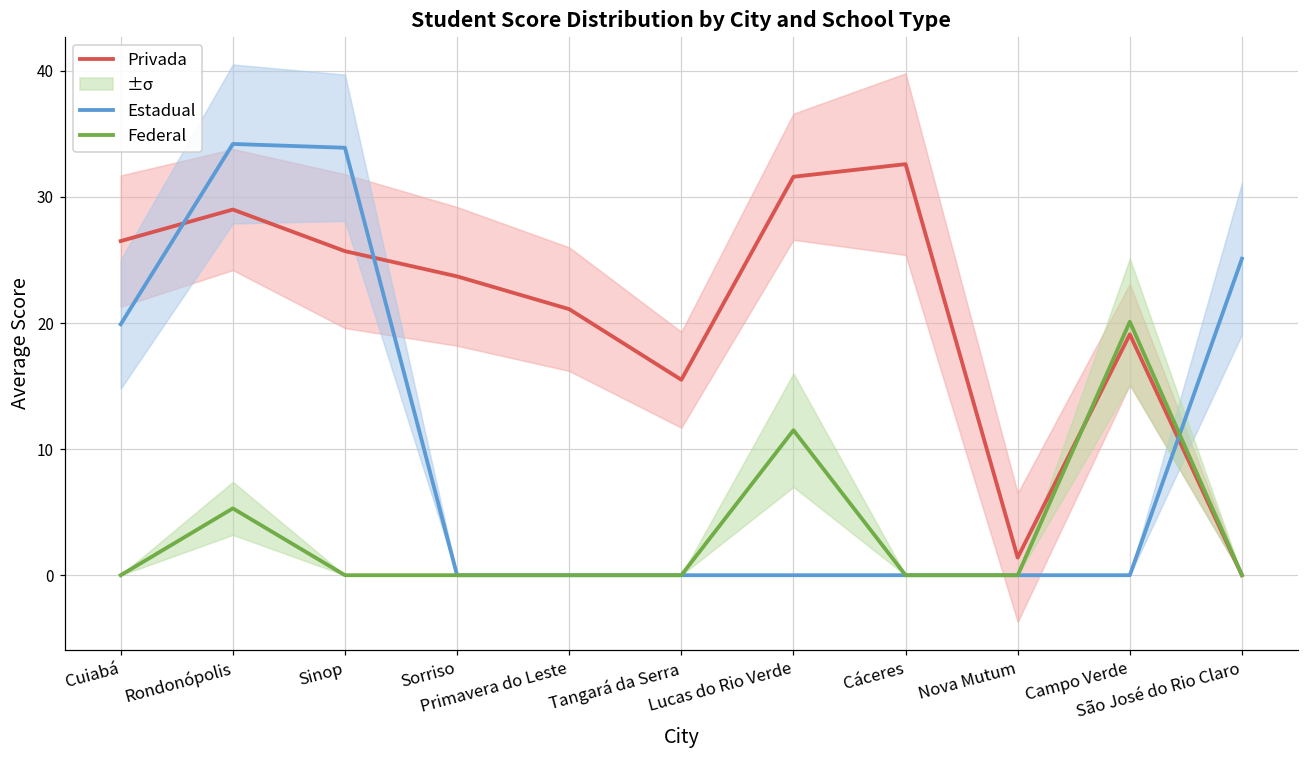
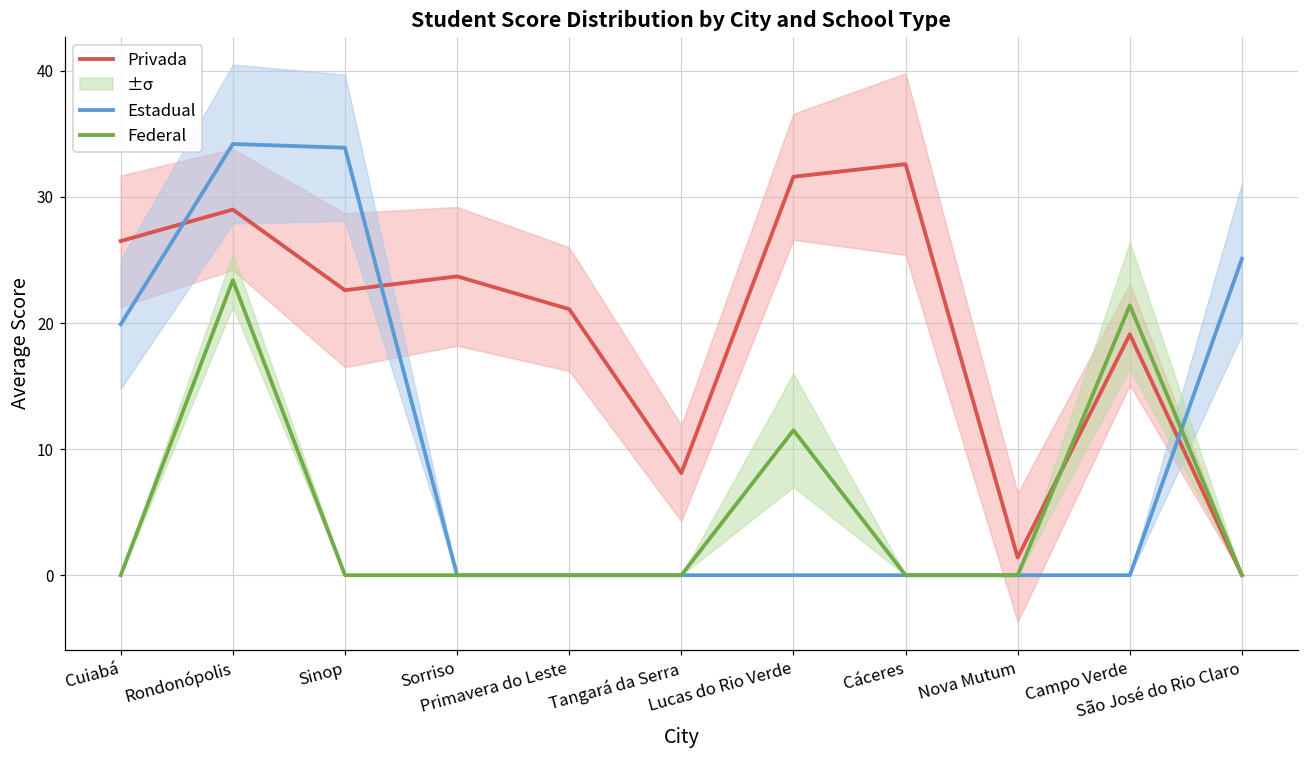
Federal, Rondonópolis: 5.3 -> 23.4
Privada, Sinop: 25.7 -> 22.6
Privada, Tangará da Serra: 15.5 -> 8.1
Federal, Campo Verde: 20.1 -> 21.4
